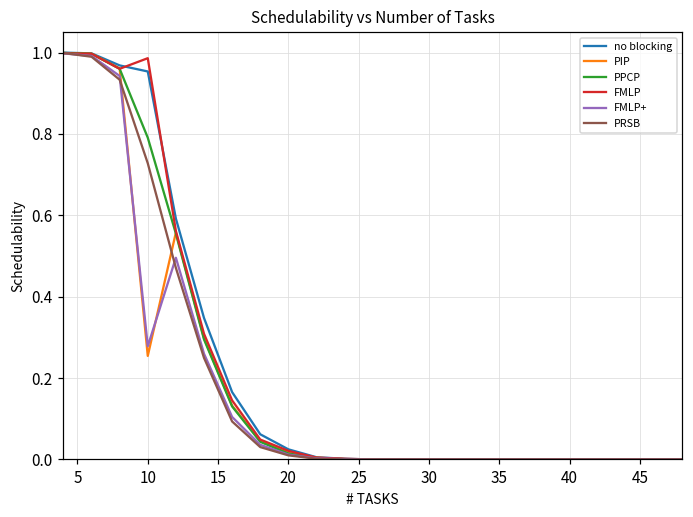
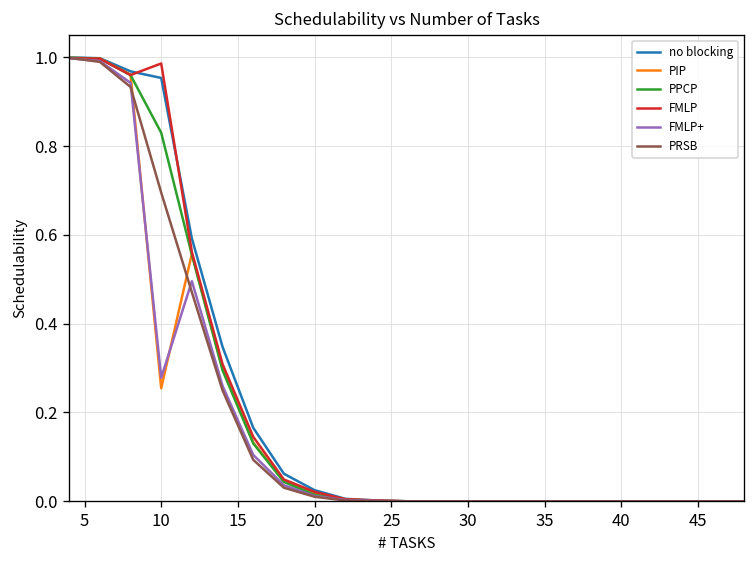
PPCP, 10: 0.79 -> 0.83
PRSB, 10: 0.73 -> 0.70
